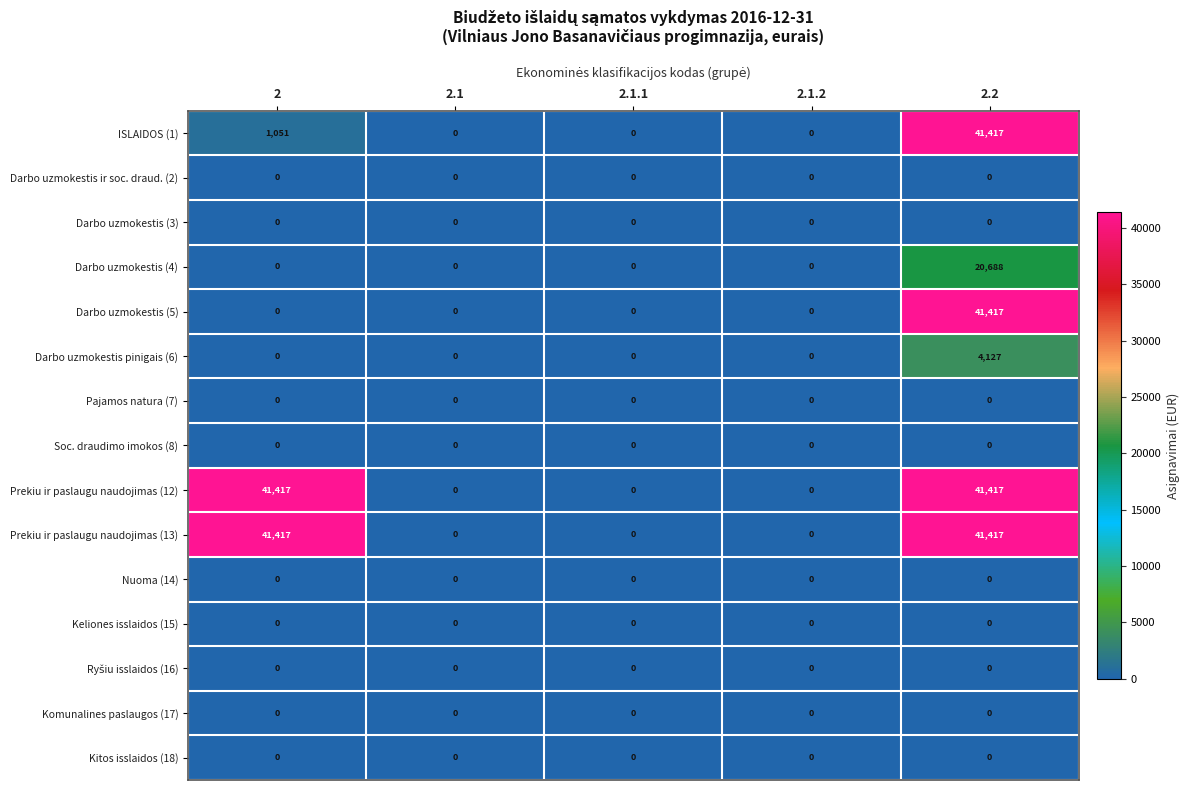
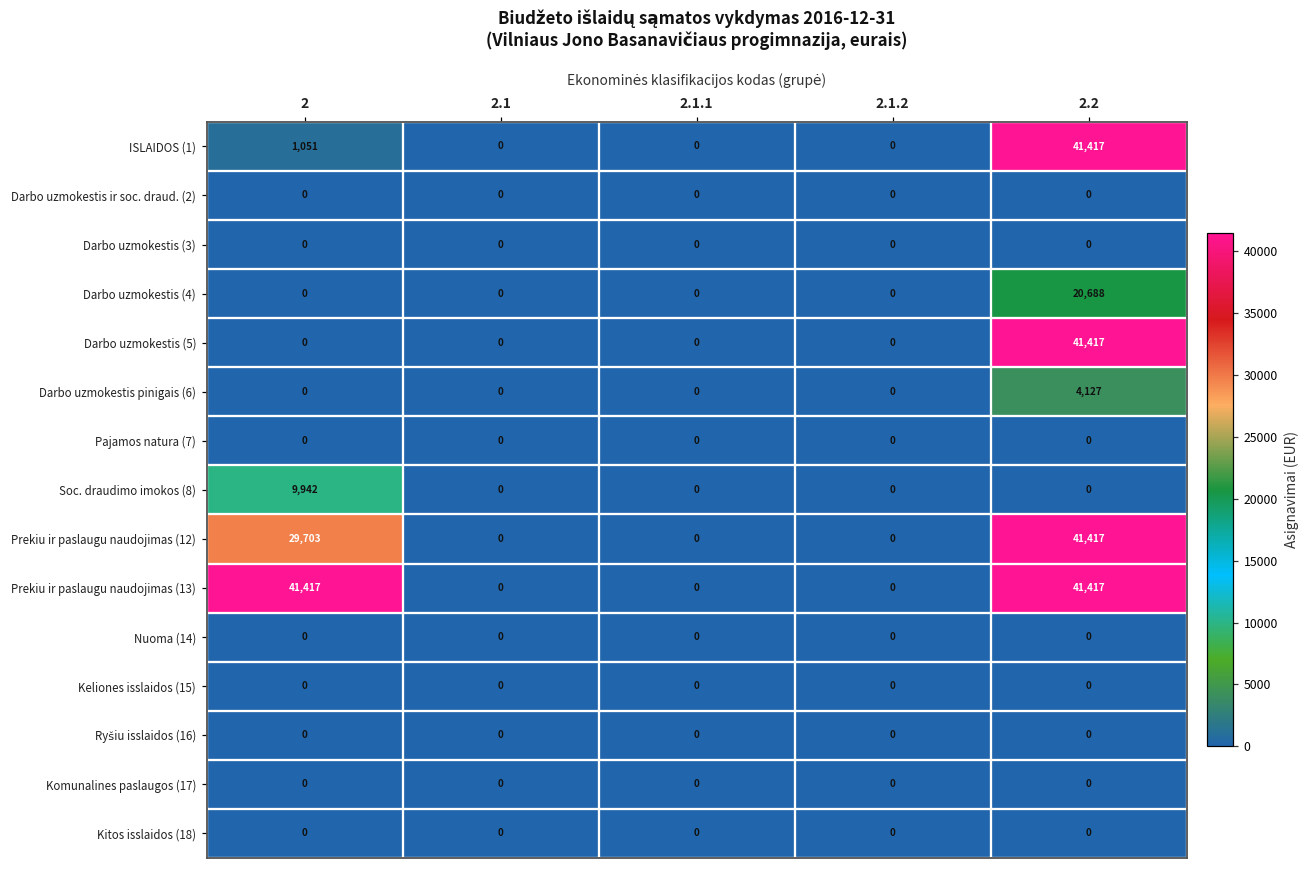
Soc. draudimo imokos (8), 2: 0 -> 9,942
Prekiu ir paslaugu naudojimas (12), 2: 41,417 -> 29,703
